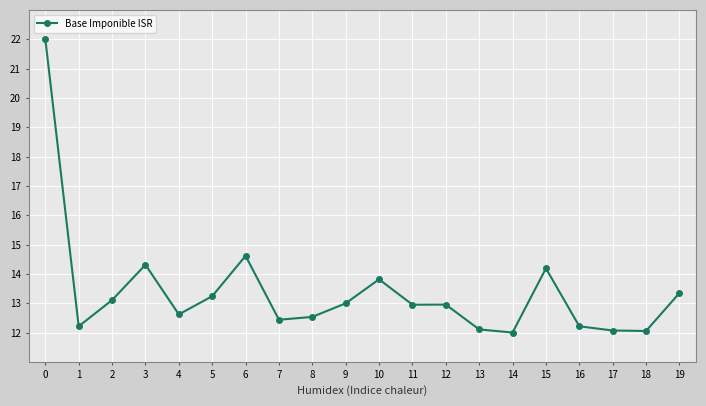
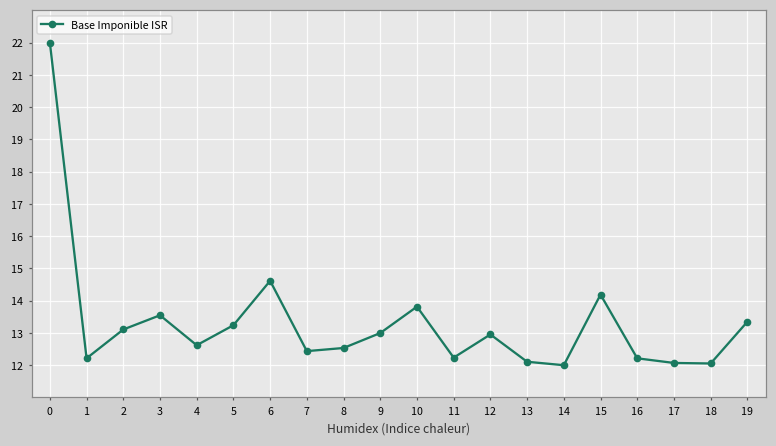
3: 14.3 -> 13.5
11: 13.0 -> 12.2
